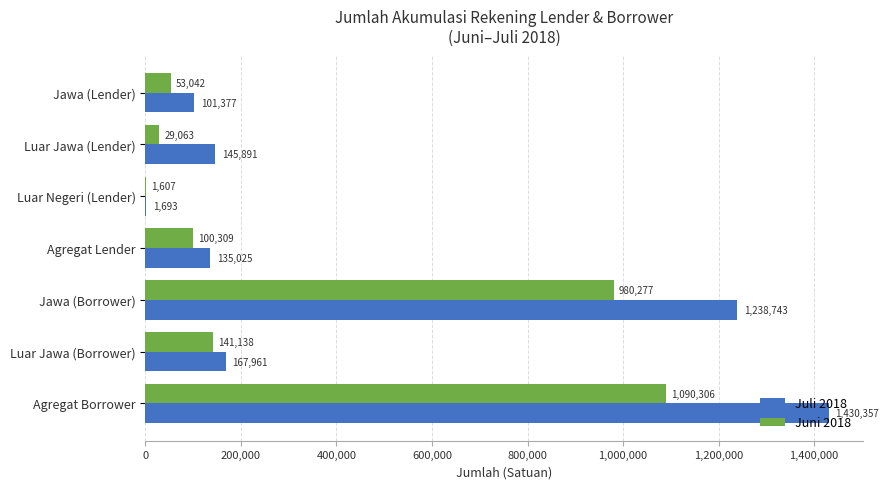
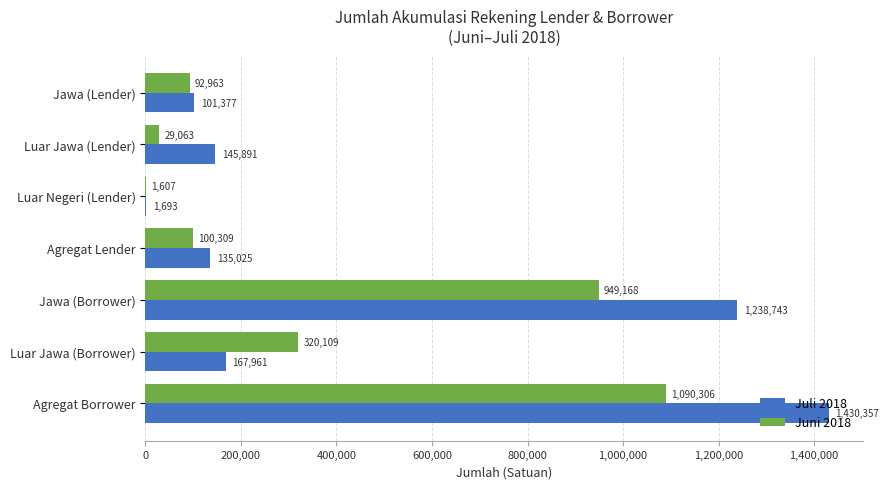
Juni 2018, Jawa (Lender): 53,042 -> 92,963
Juni 2018, Jawa (Borrower): 980,277 -> 949,168
Juni 2018, Luar Jawa (Borrower): 141,138 -> 320,109
